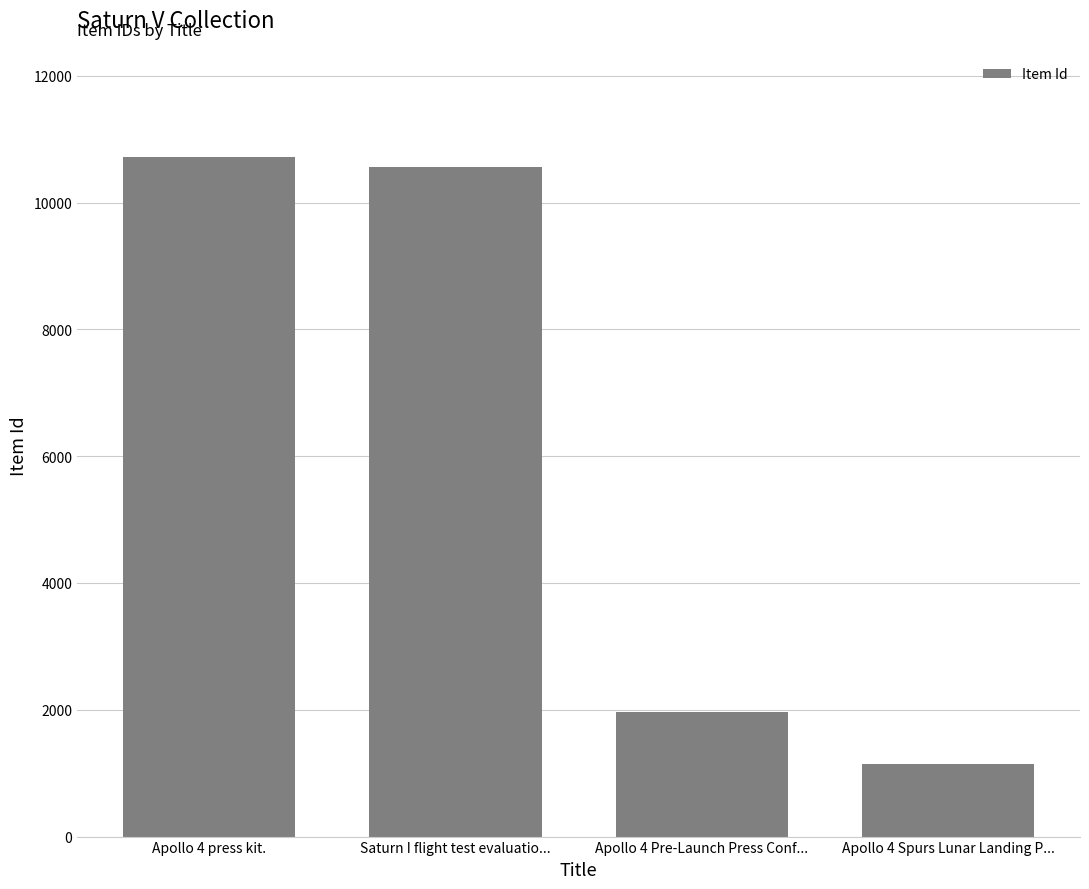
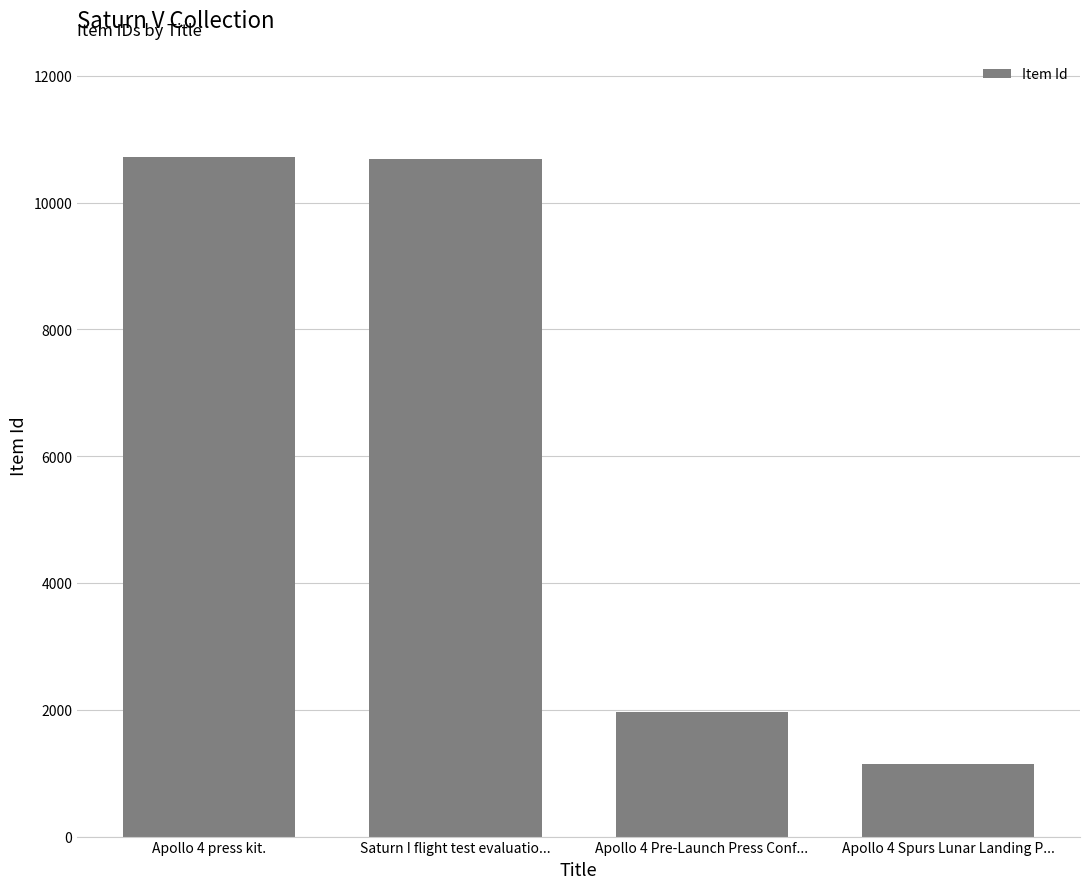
Saturn I flight test evaluatio...: 10600 -> 10700
